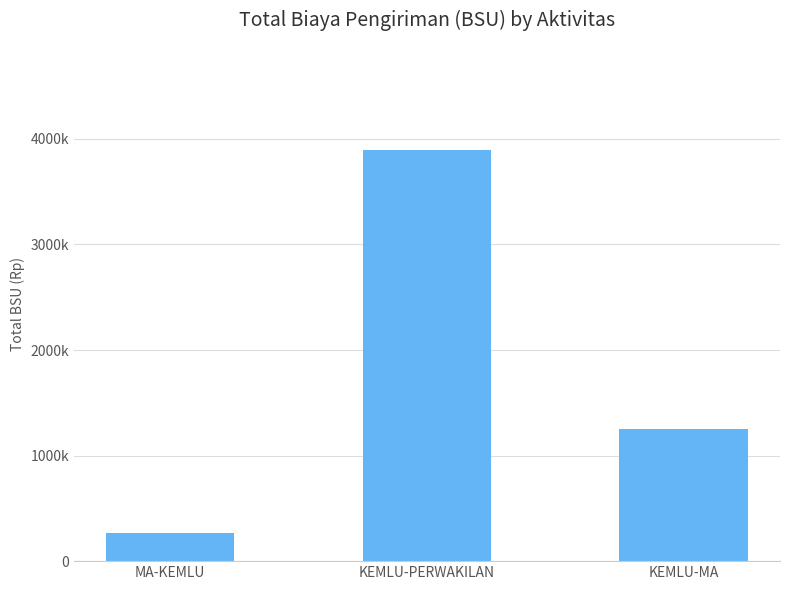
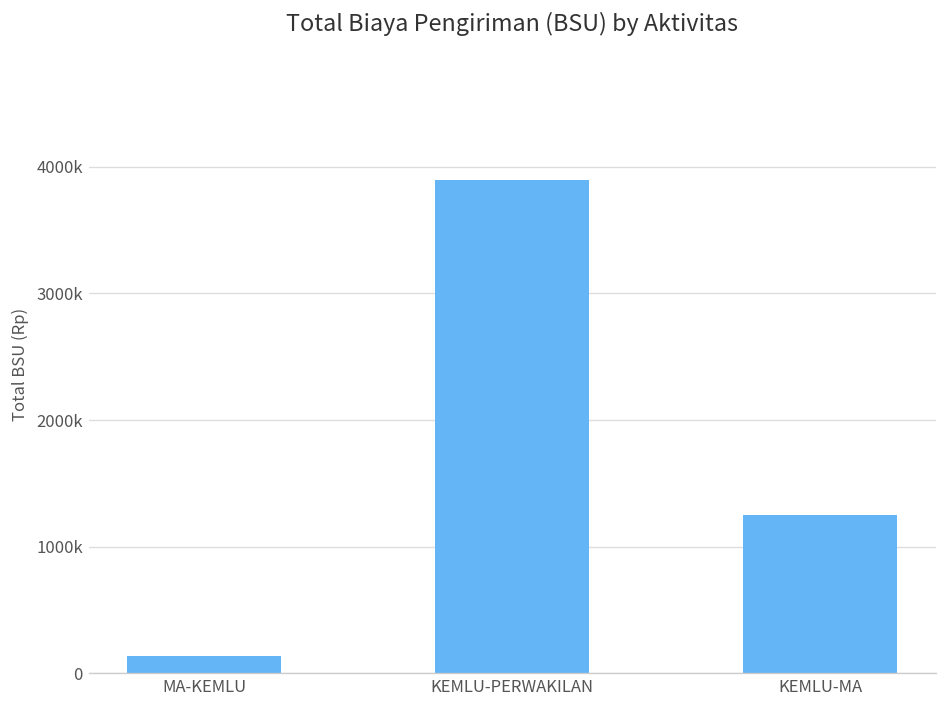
MA-KEMLU: 270000 -> 130000
